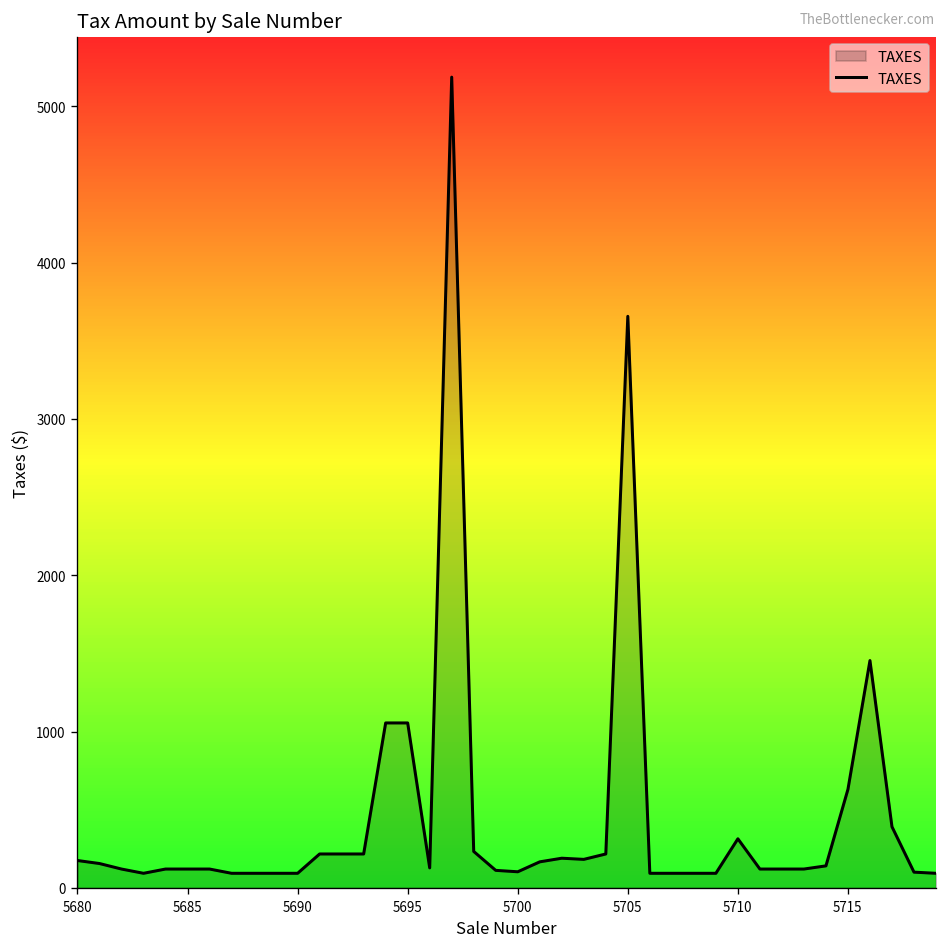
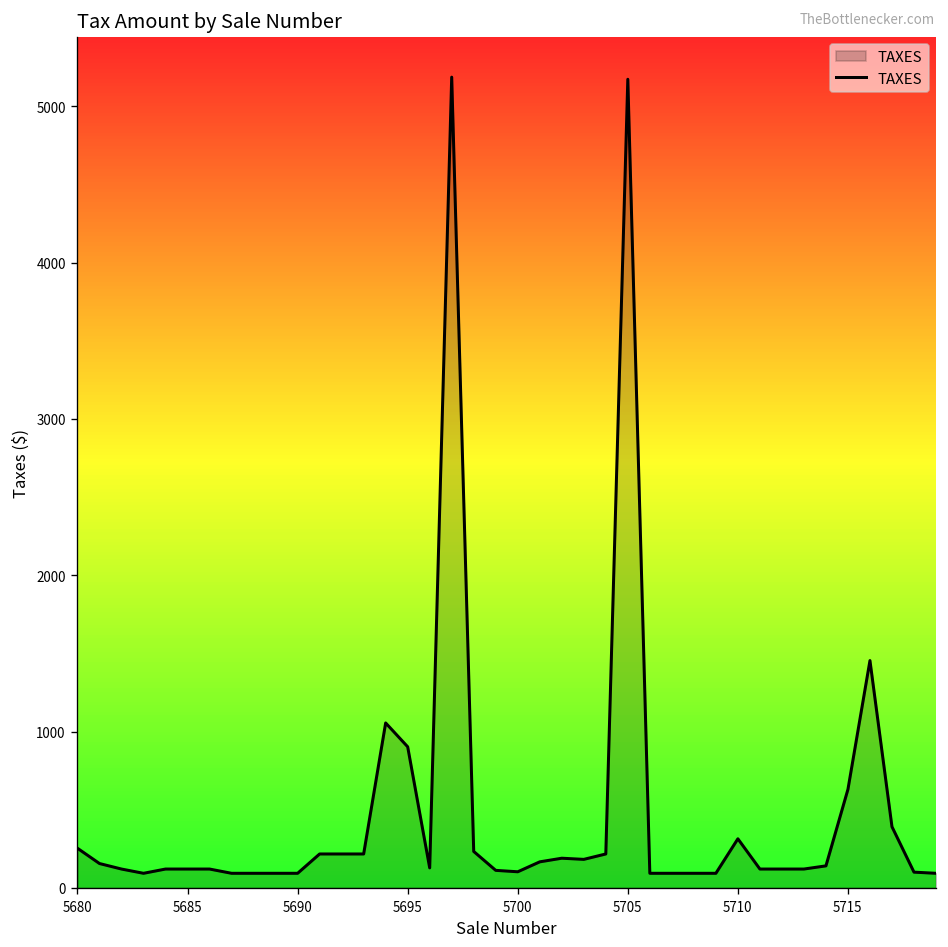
5680: 170 -> 250
5695: 1060 -> 900
5705: 3660 -> 5170
